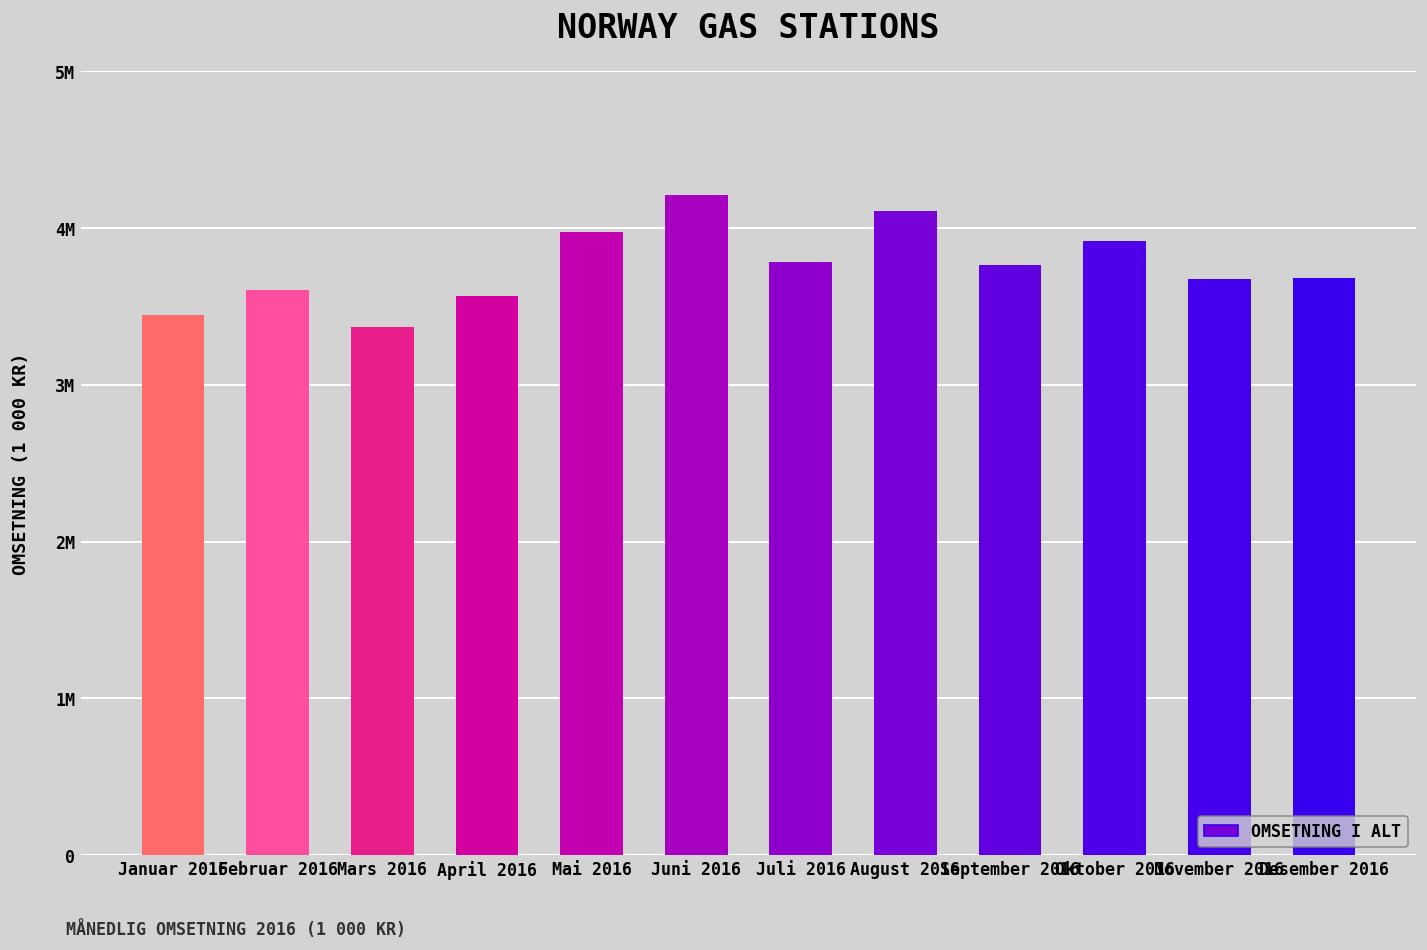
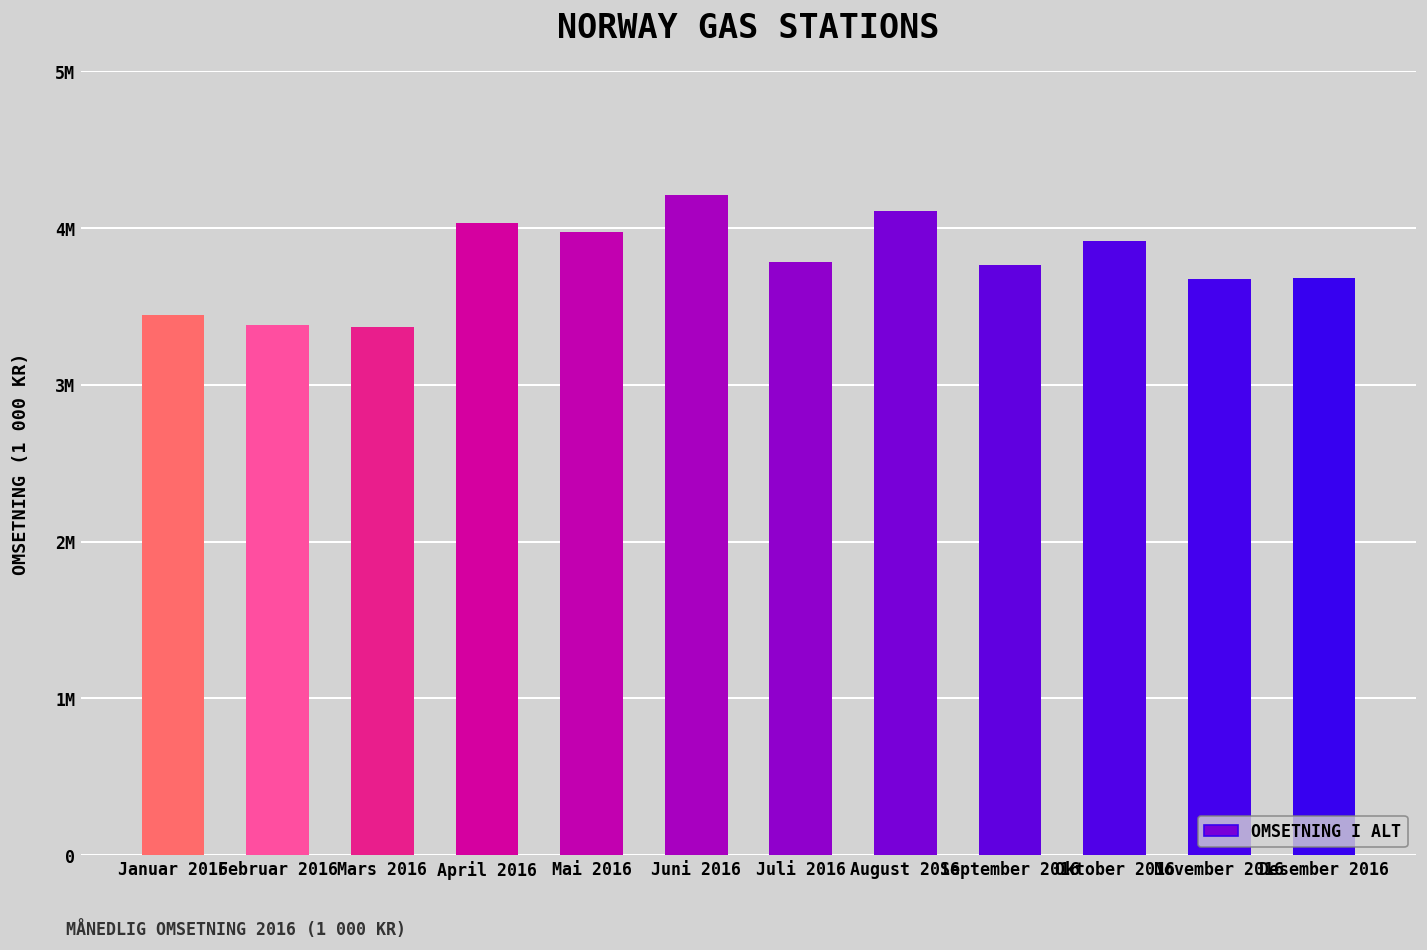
Februar 2016: 3610000 -> 3380000
April 2016: 3560000 -> 4030000
